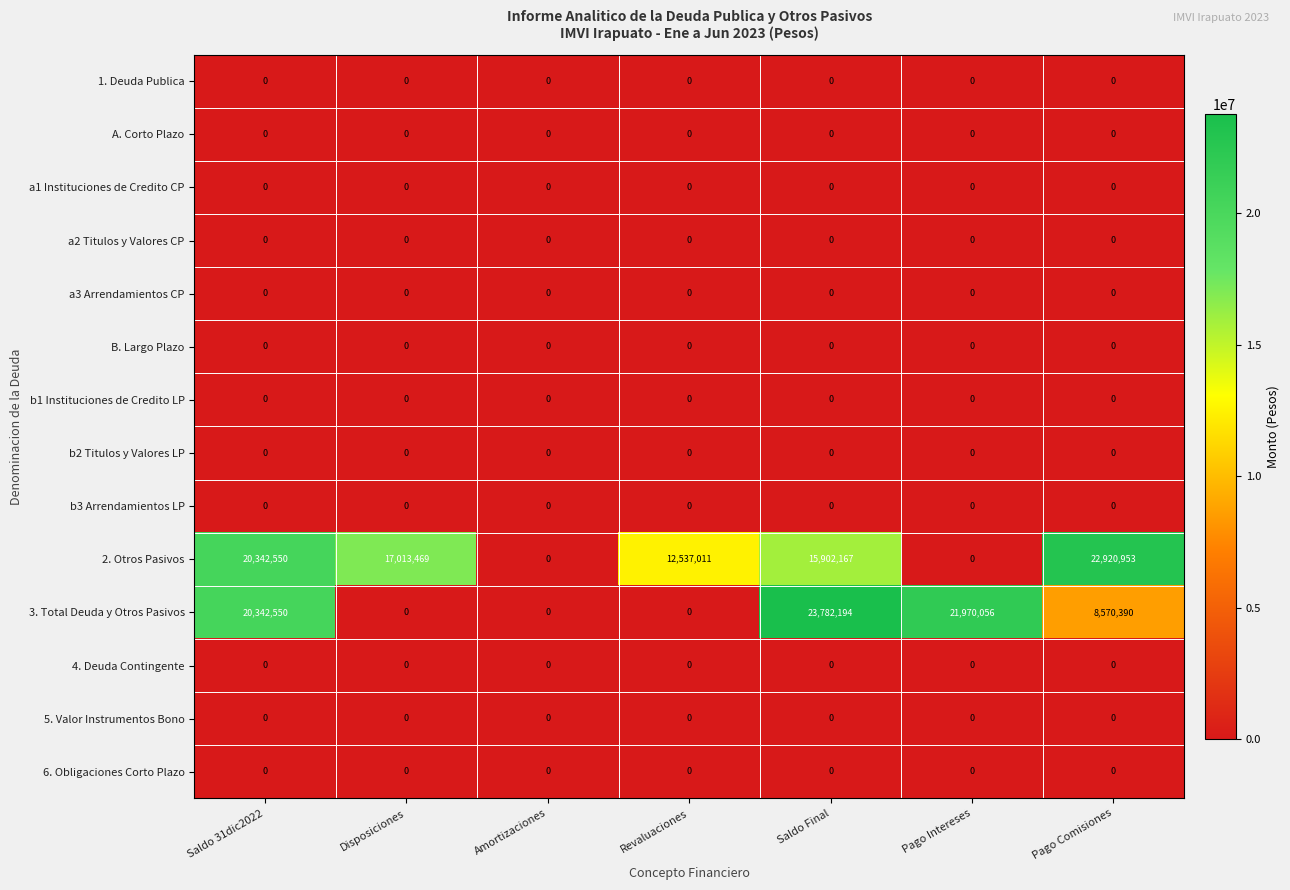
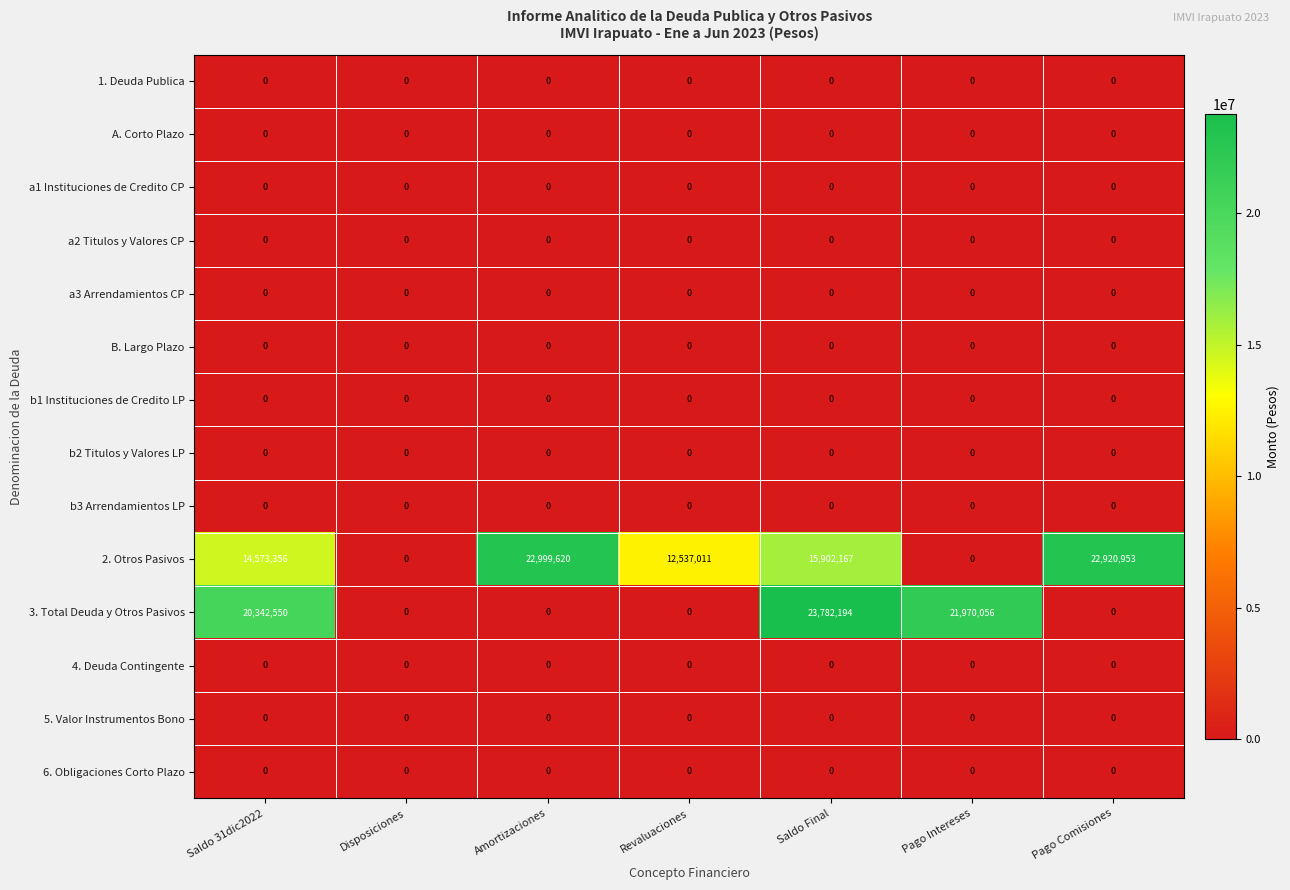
2. Otros Pasivos, Saldo 31dic2022: 20,342,550 -> 14,573,356
2. Otros Pasivos, Disposiciones: 17,013,469 -> 0
2. Otros Pasivos, Amortizaciones: 0 -> 22,999,620
3. Total Deuda y Otros Pasivos, Pago Comisiones: 8,570,390 -> 0
